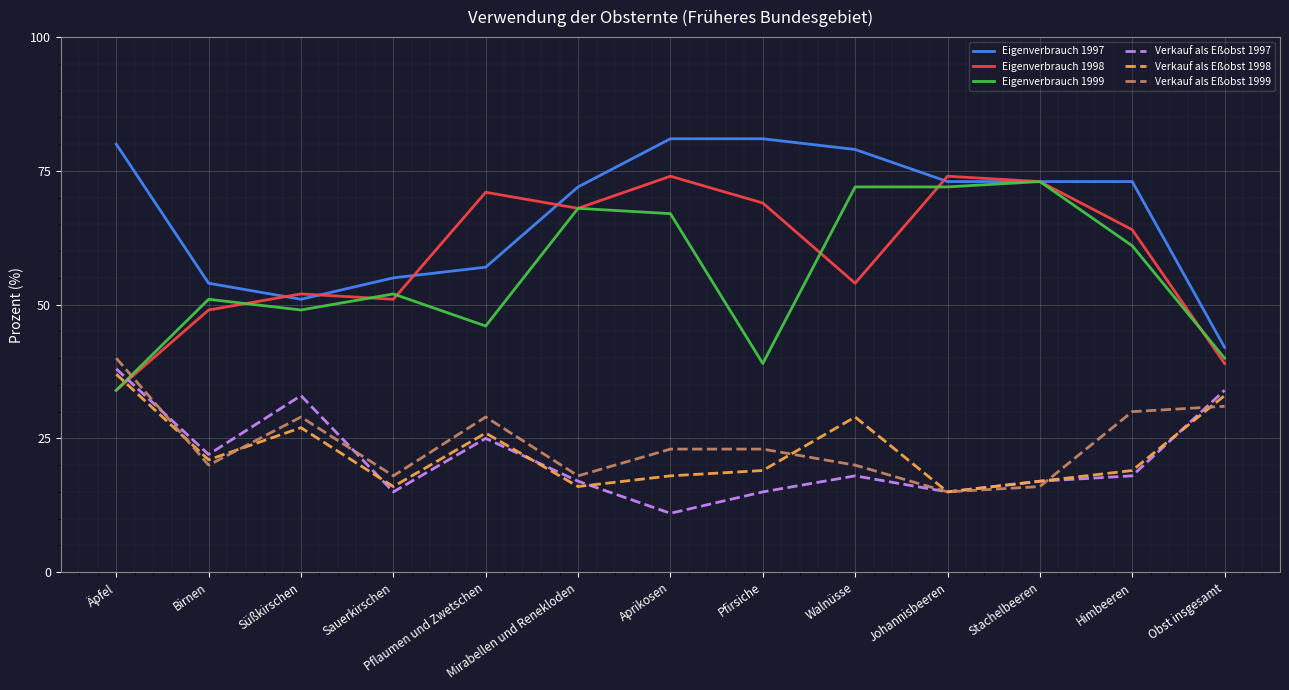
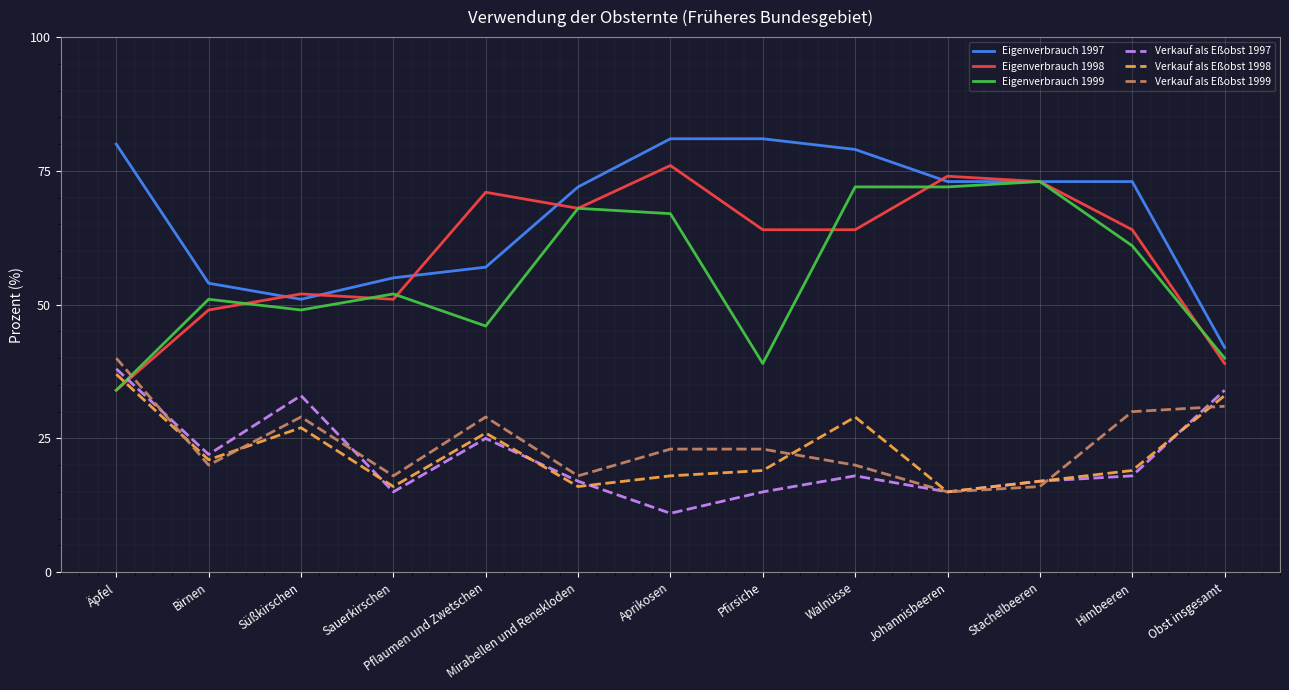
Eigenverbrauch 1998, Aprikosen: 74 -> 76
Eigenverbrauch 1998, Pfirsiche: 69 -> 64
Eigenverbrauch 1998, Walnüsse: 54 -> 64
